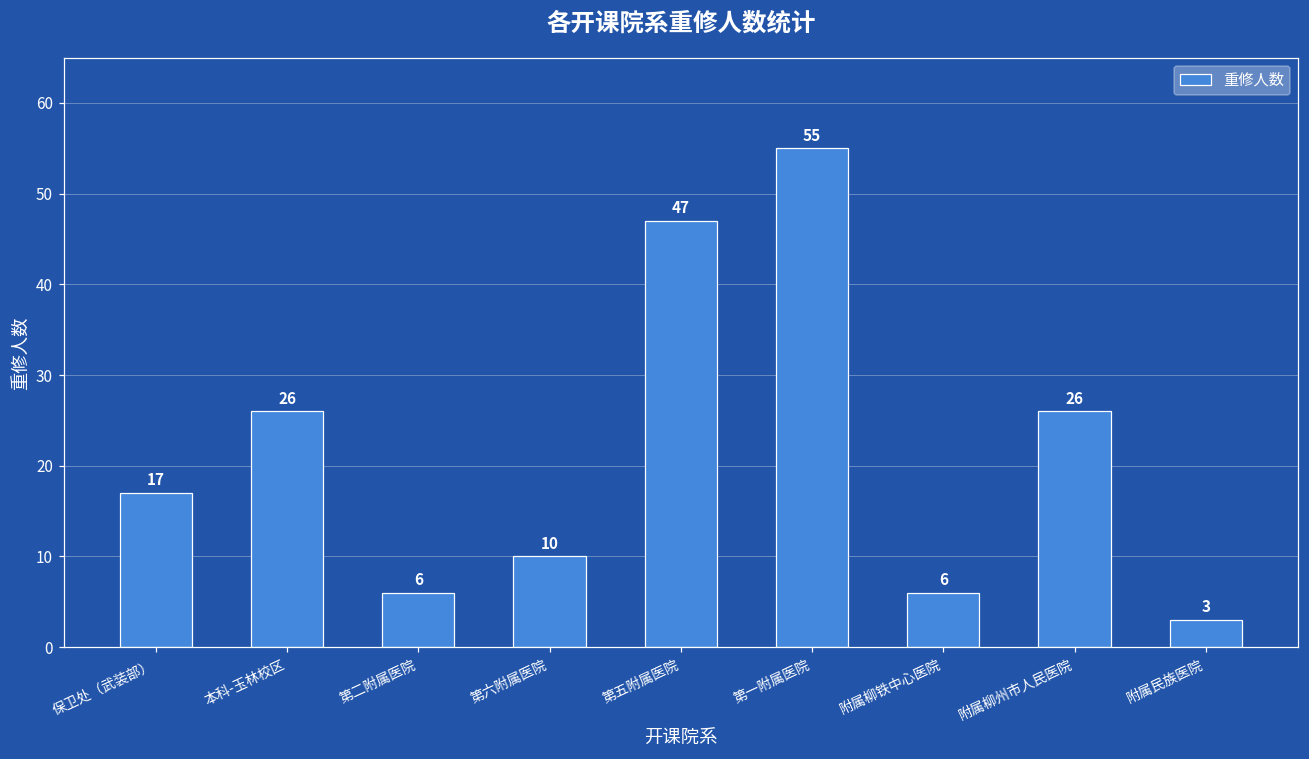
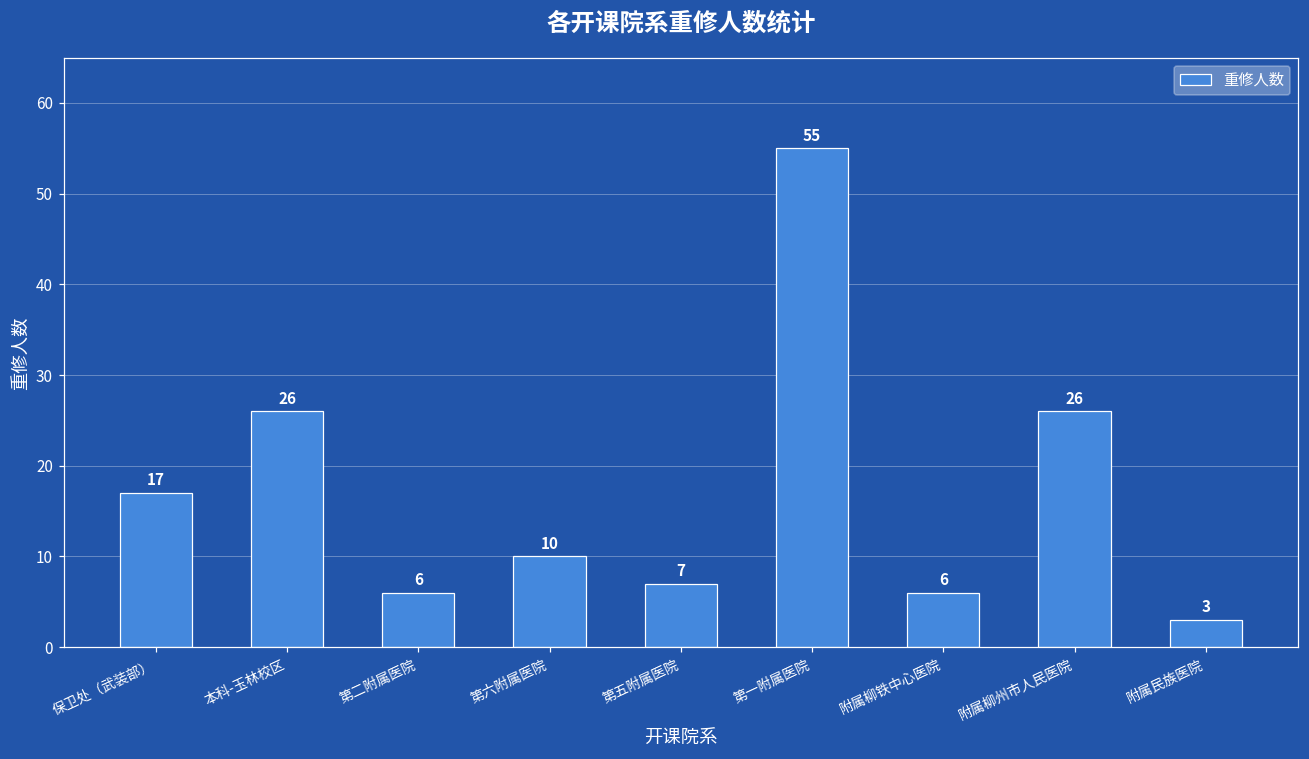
第五附属医院: 47 -> 7
